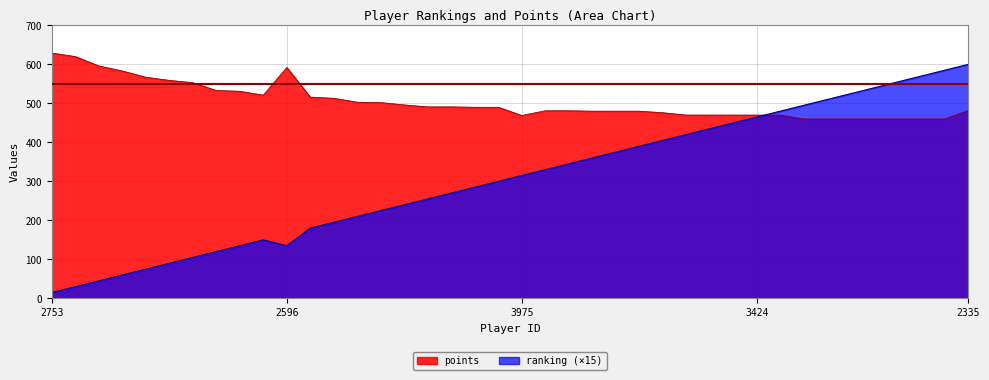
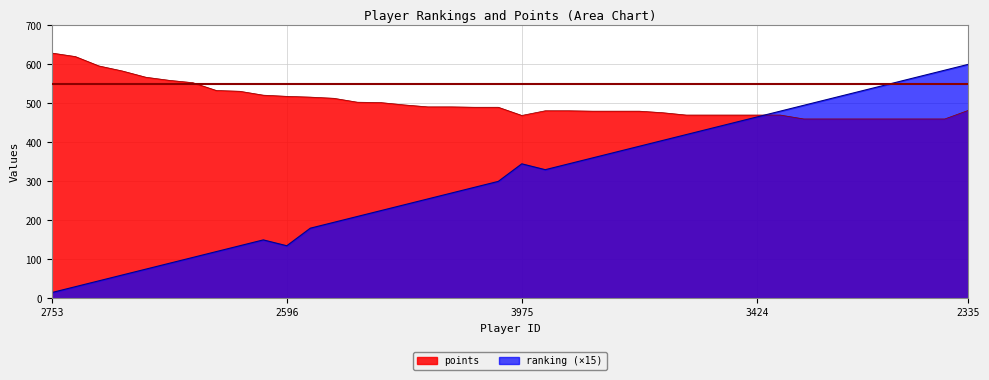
points, 2596: 590 -> 520
ranking (×15), 3975: 320 -> 350
